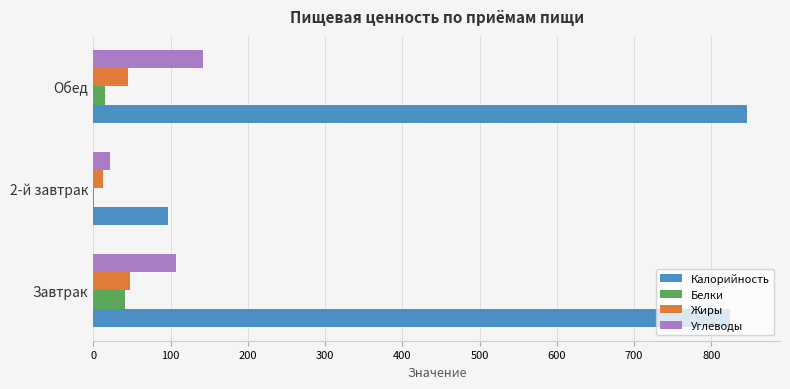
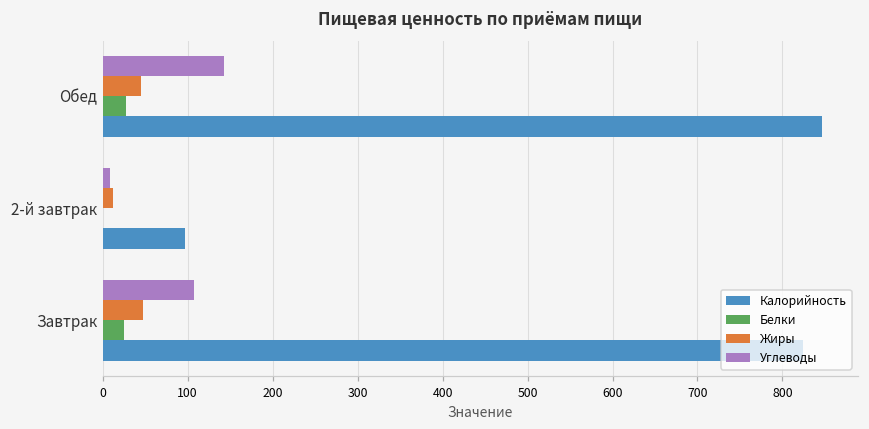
Белки, Обед: 20 -> 30
Углеводы, 2-й завтрак: 20 -> 10
Белки, Завтрак: 40 -> 30
